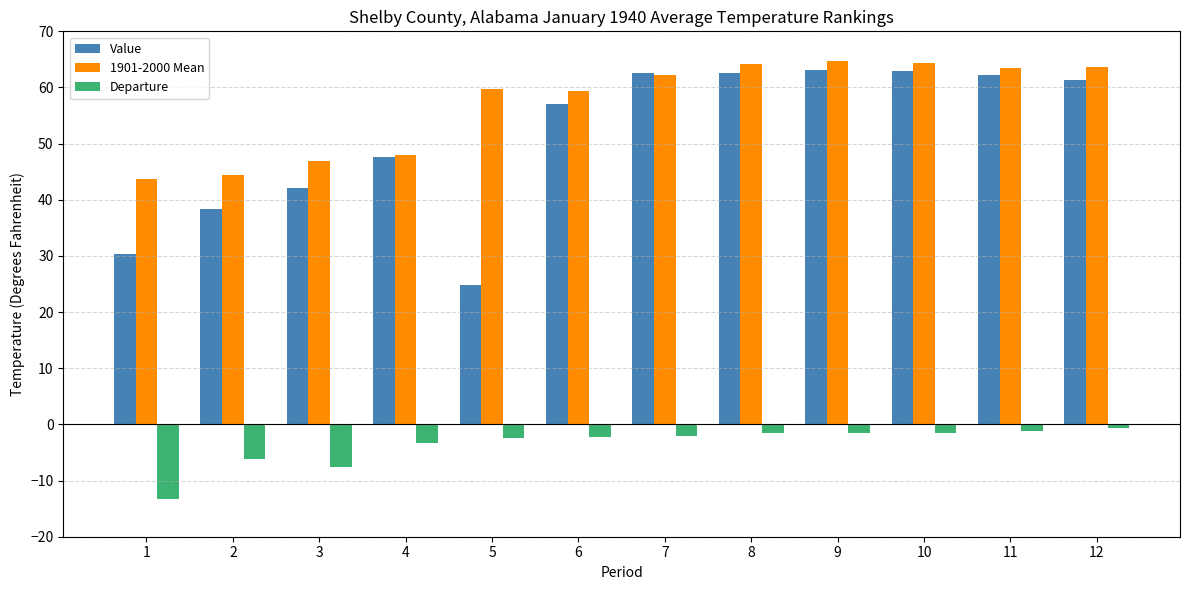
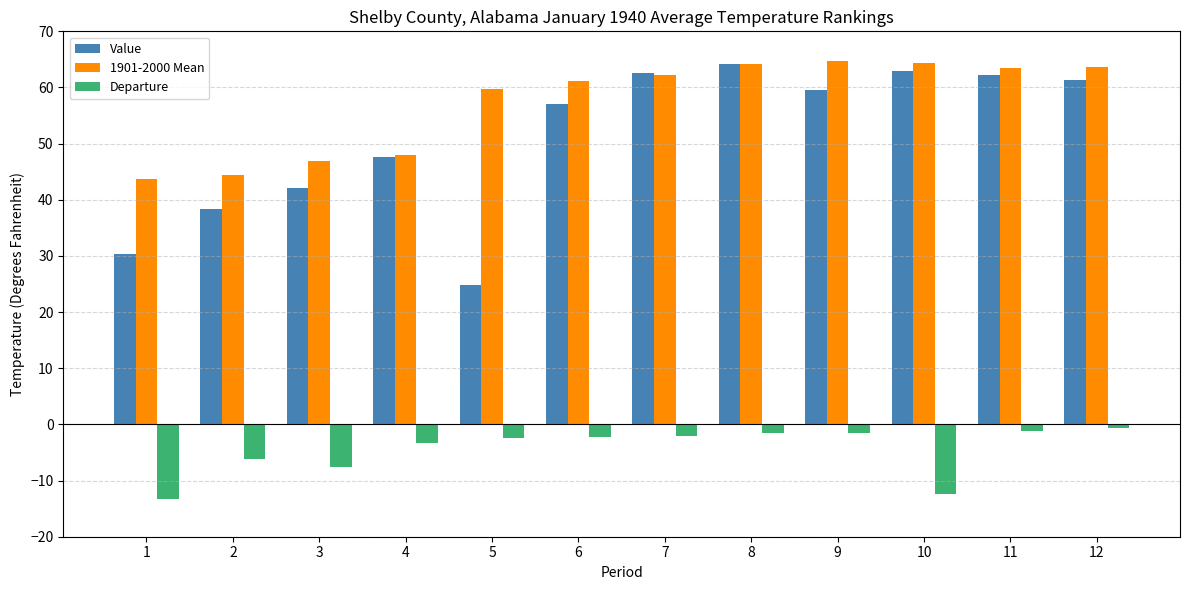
1901-2000 Mean, 6: 59 -> 61
Value, 8: 63 -> 64
Value, 9: 63 -> 60
Departure, 10: -2 -> -12
